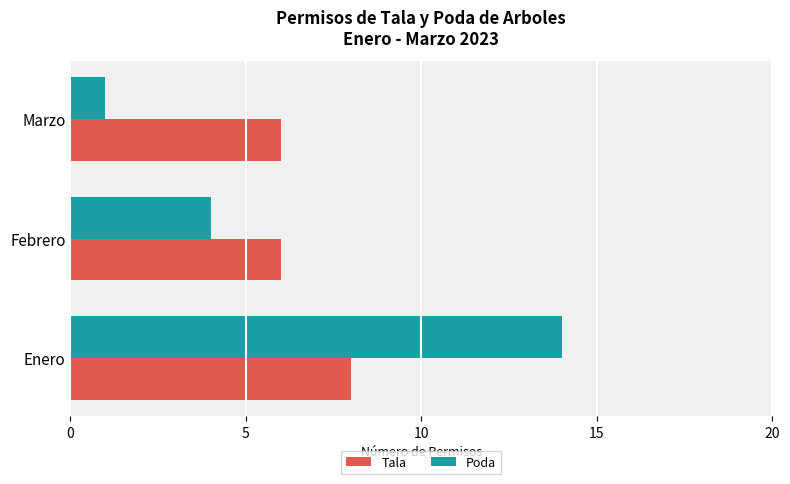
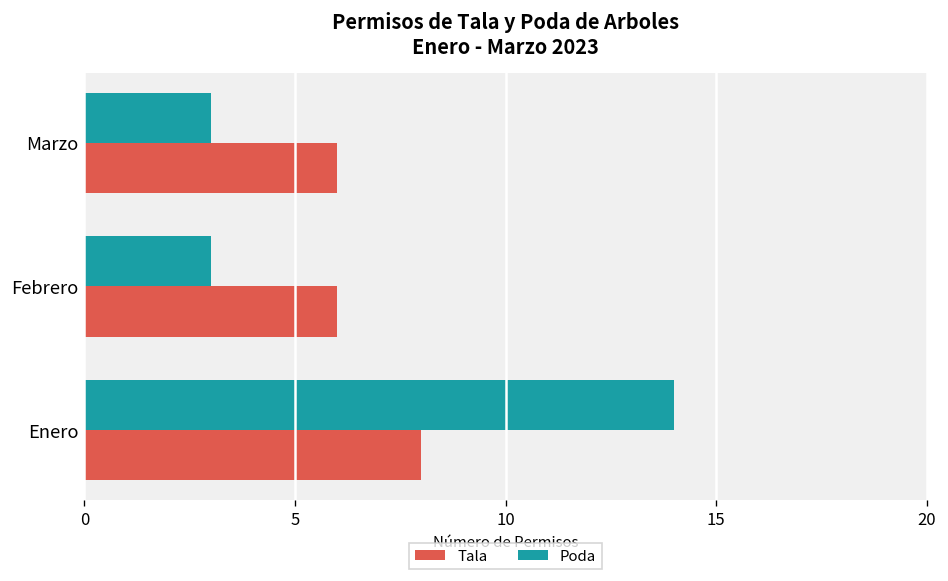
Poda, Marzo: 1 -> 3
Poda, Febrero: 4 -> 3
